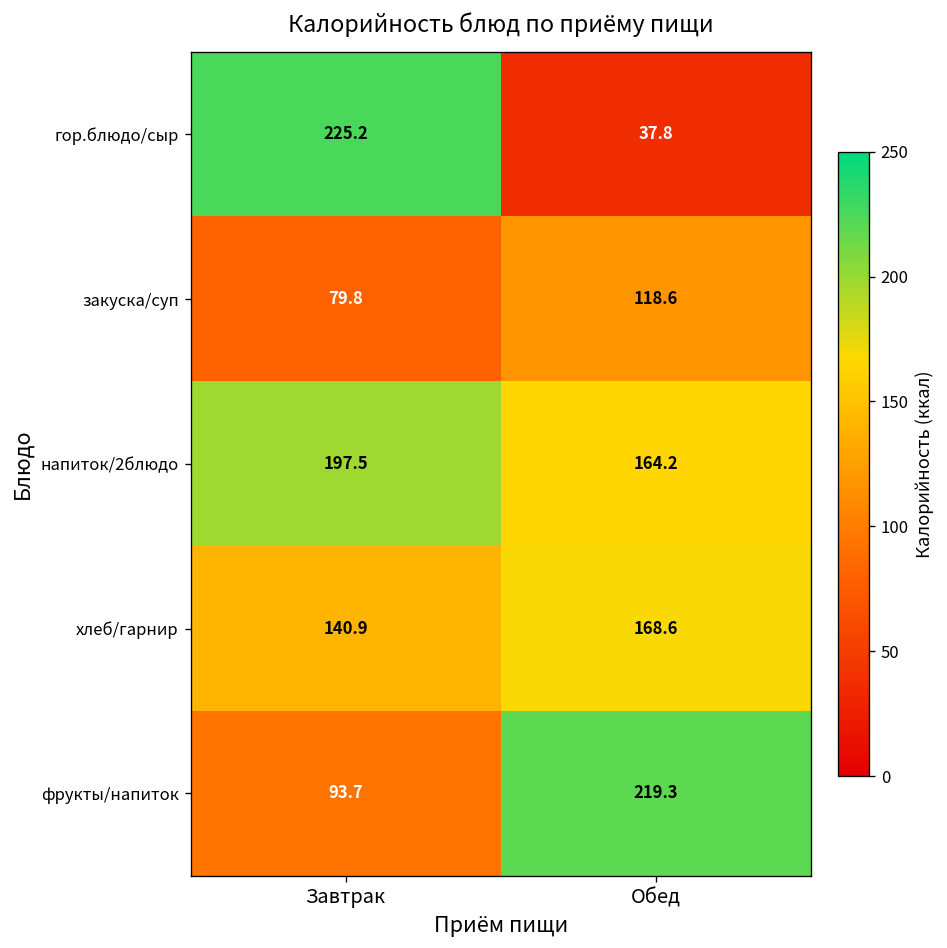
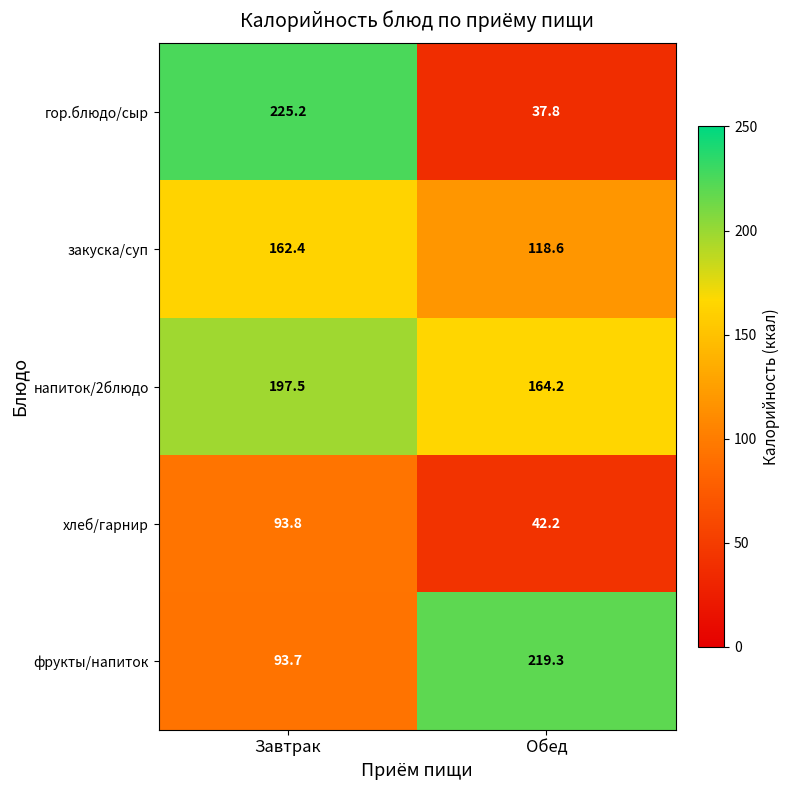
закуска/суп, Завтрак: 79.8 -> 162.4
хлеб/гарнир, Завтрак: 140.9 -> 93.8
хлеб/гарнир, Обед: 168.6 -> 42.2
